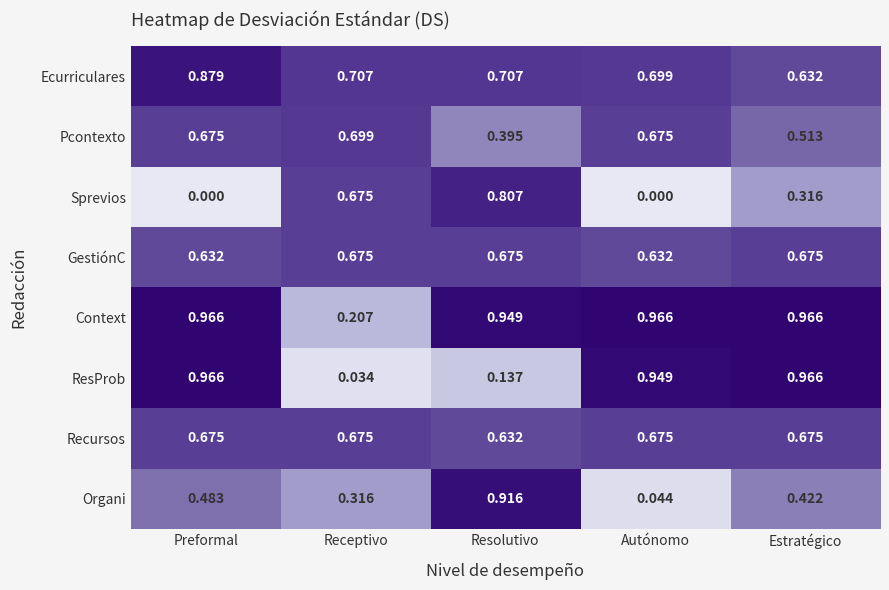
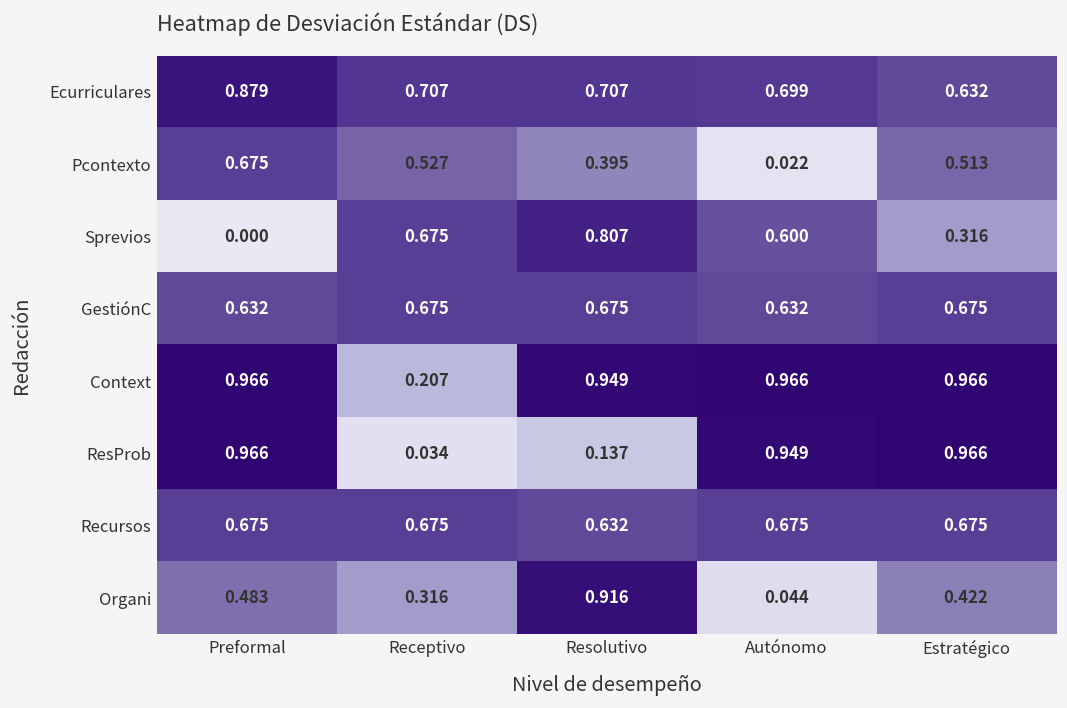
Pcontexto, Receptivo: 0.699 -> 0.527
Pcontexto, Autónomo: 0.675 -> 0.022
Sprevios, Autónomo: 0.000 -> 0.600
